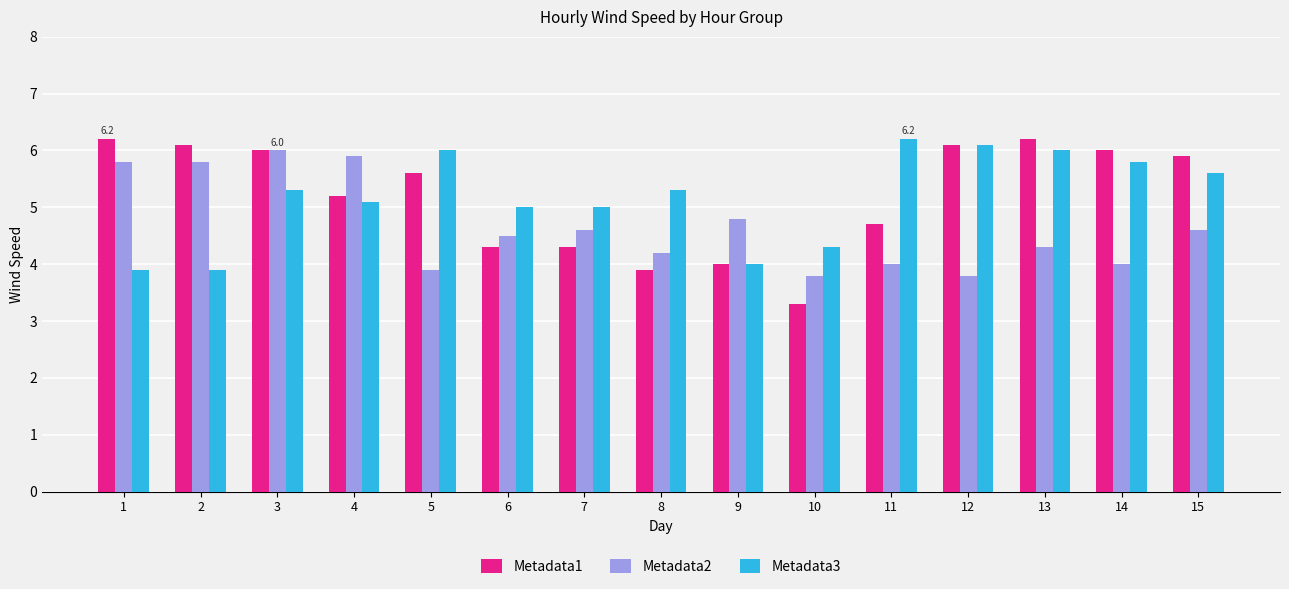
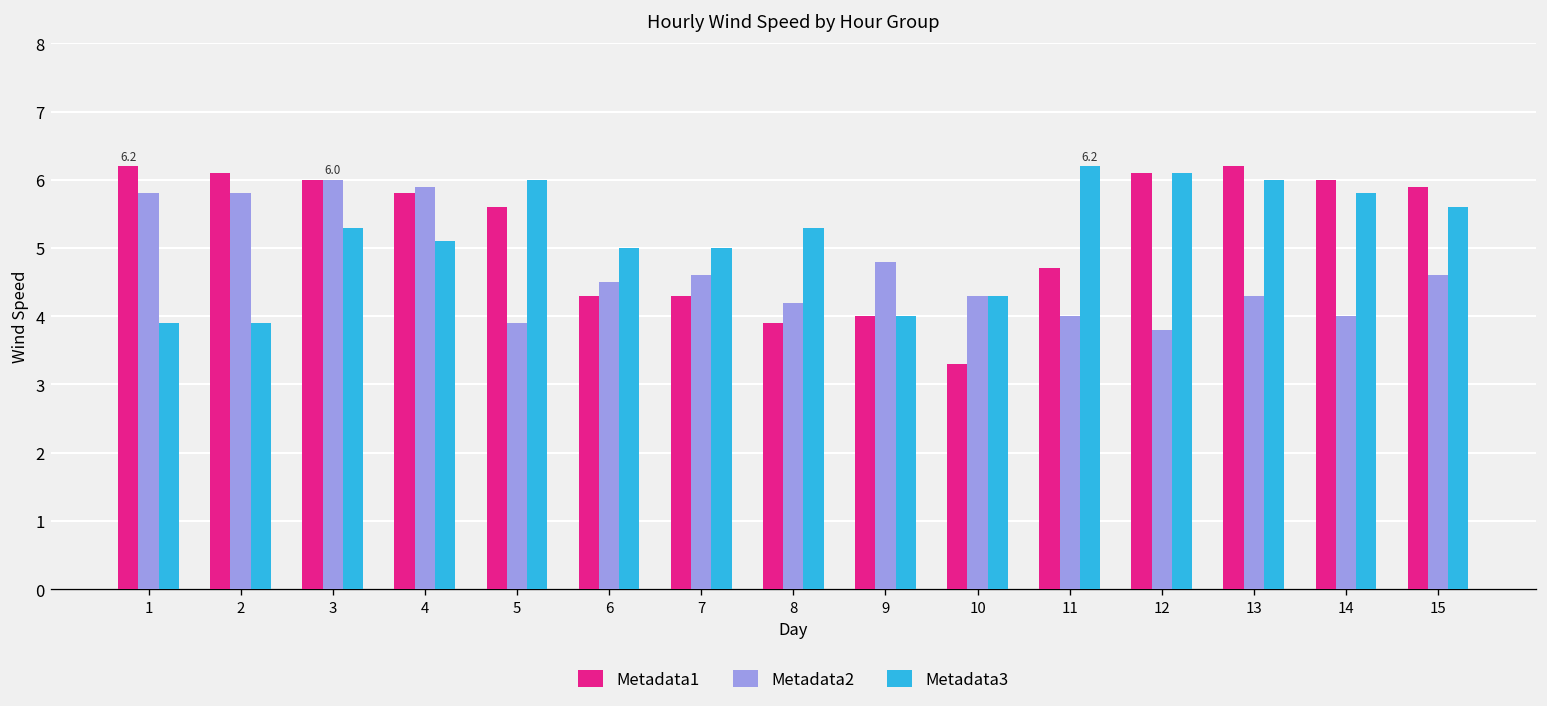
Metadata1, 4: 5.2 -> 5.8
Metadata2, 10: 3.8 -> 4.3
